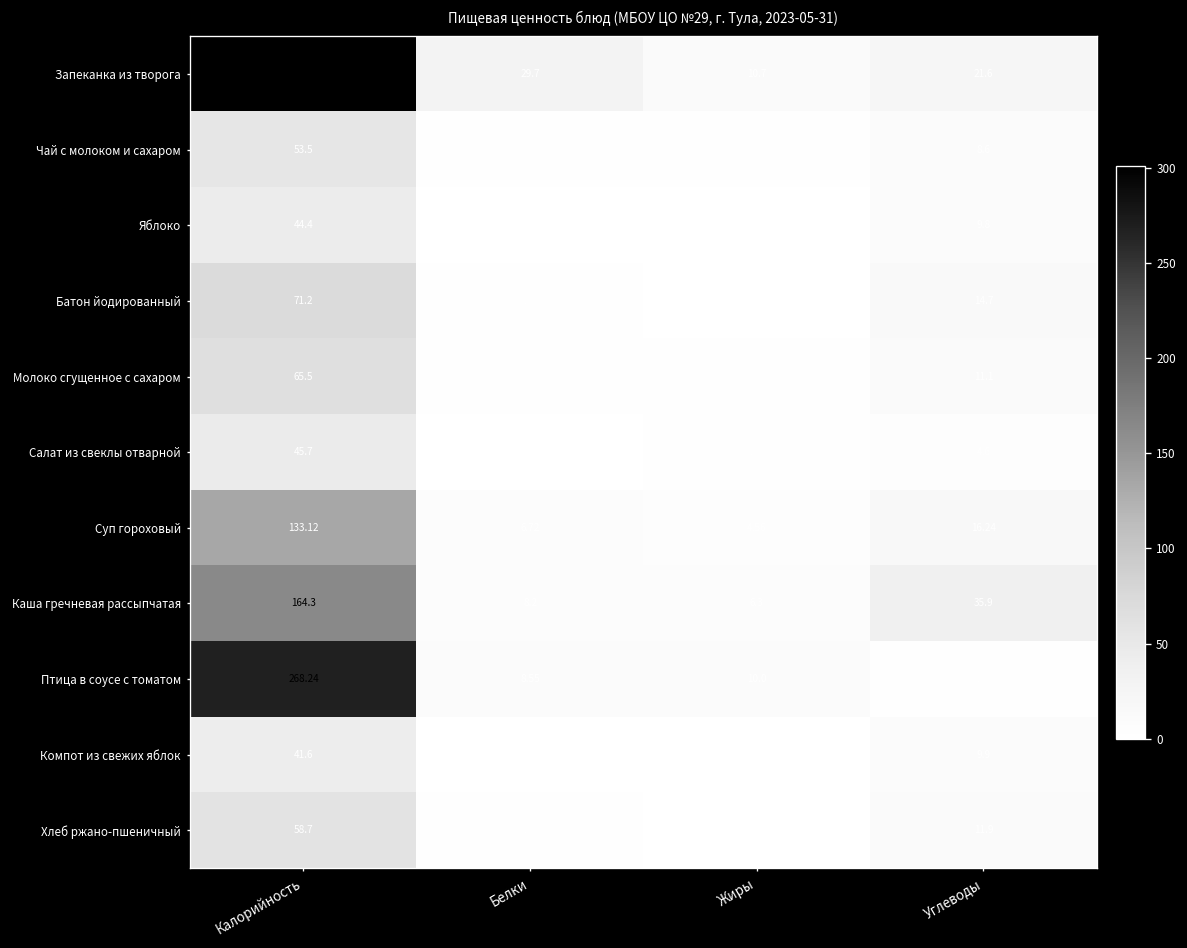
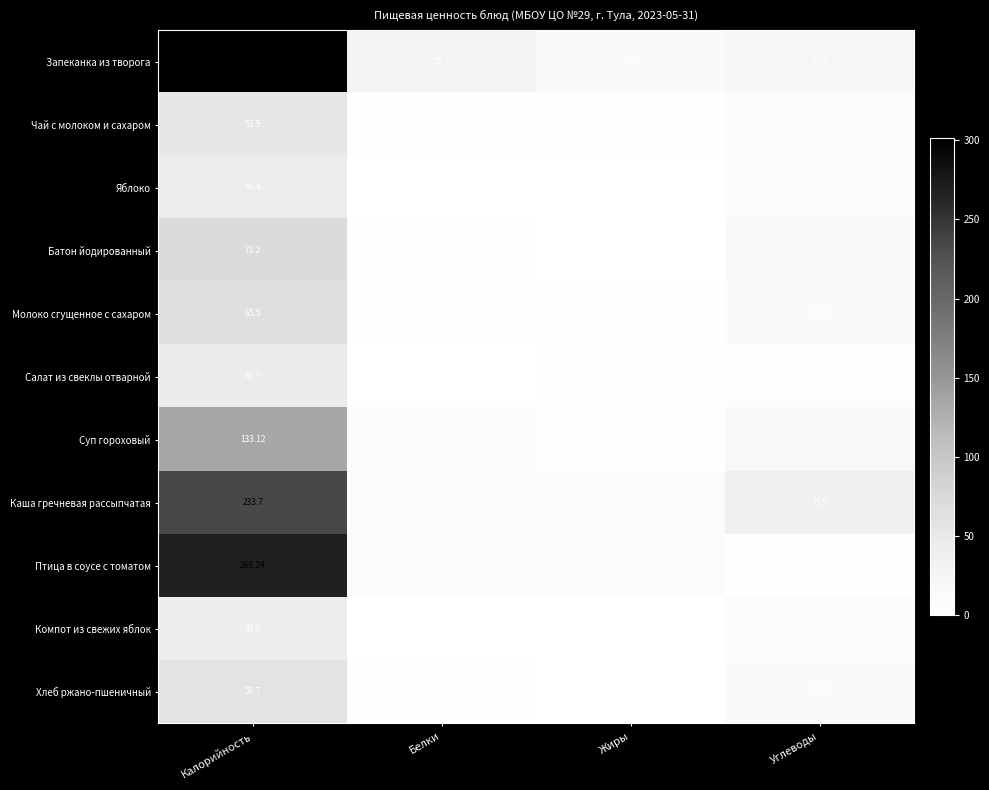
Каша гречневая рассыпчатая, Калорийность: 164.3 -> 233.7
